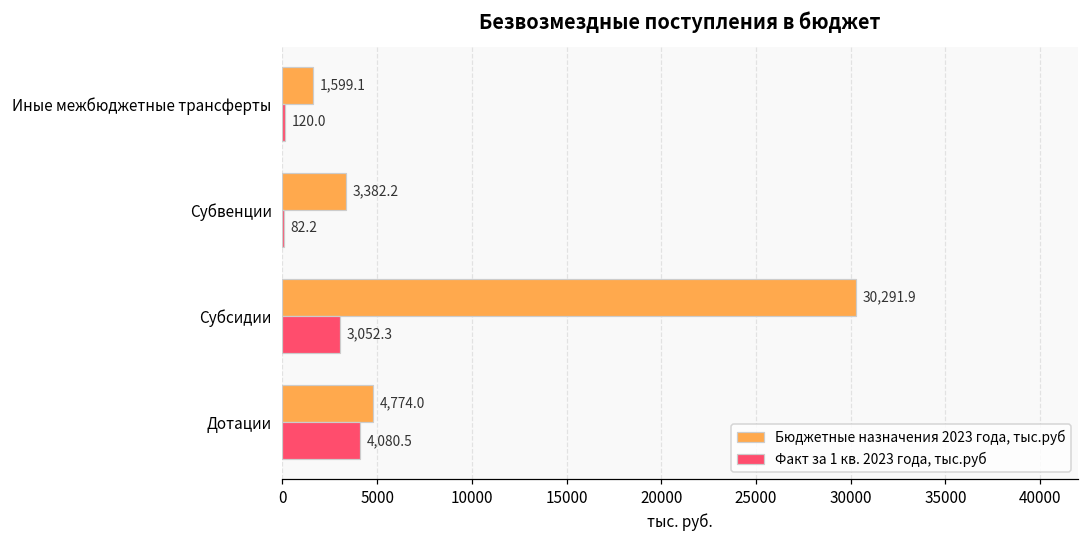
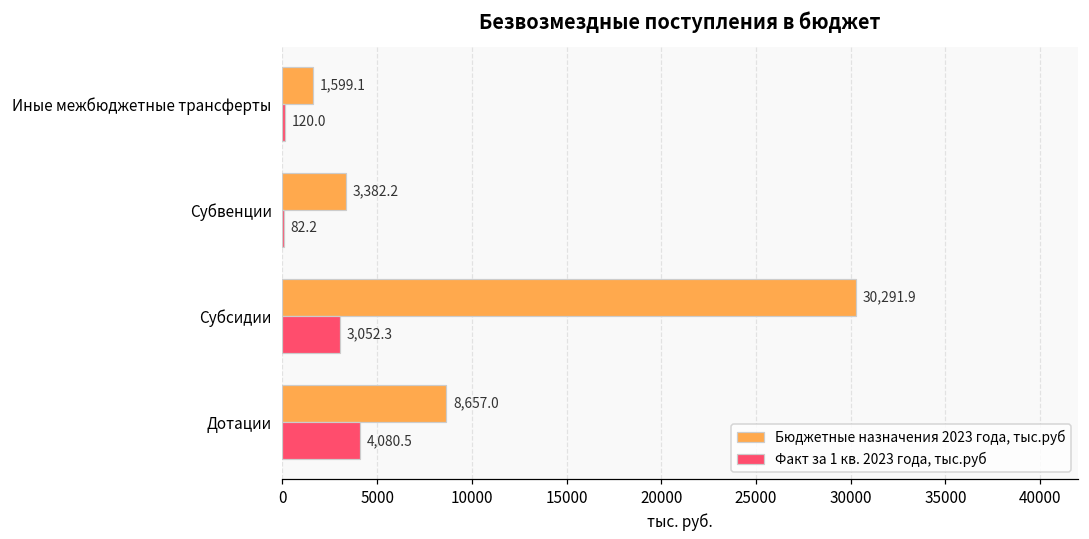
Бюджетные назначения 2023 года, тыс.руб, Дотации: 4,774.0 -> 8,657.0
